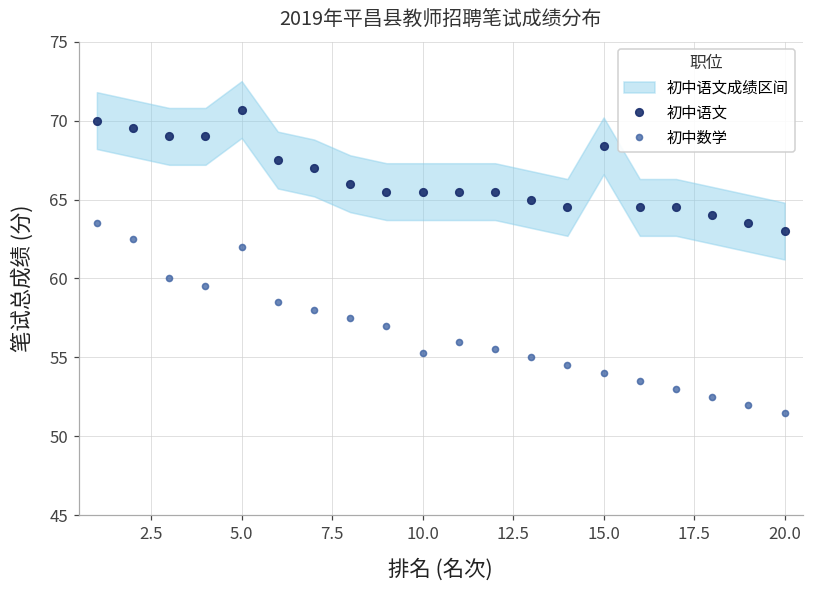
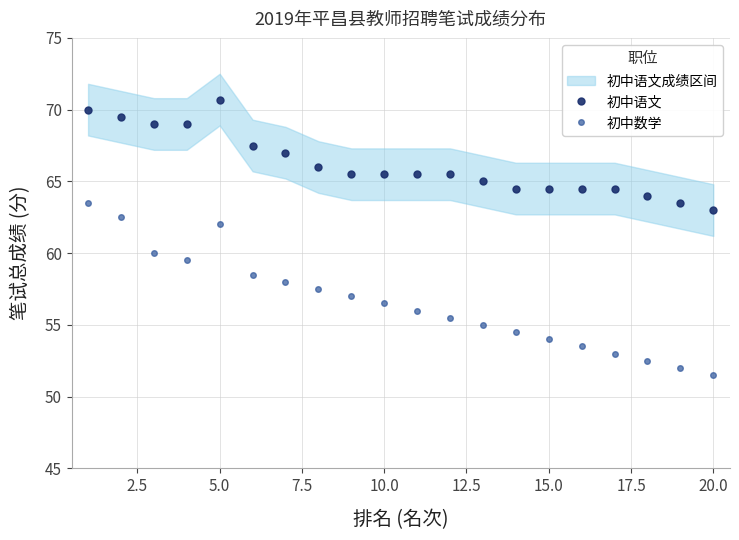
初中数学, 10.0: 55.3 -> 56.5
初中语文, 15.0: 68.4 -> 64.5
